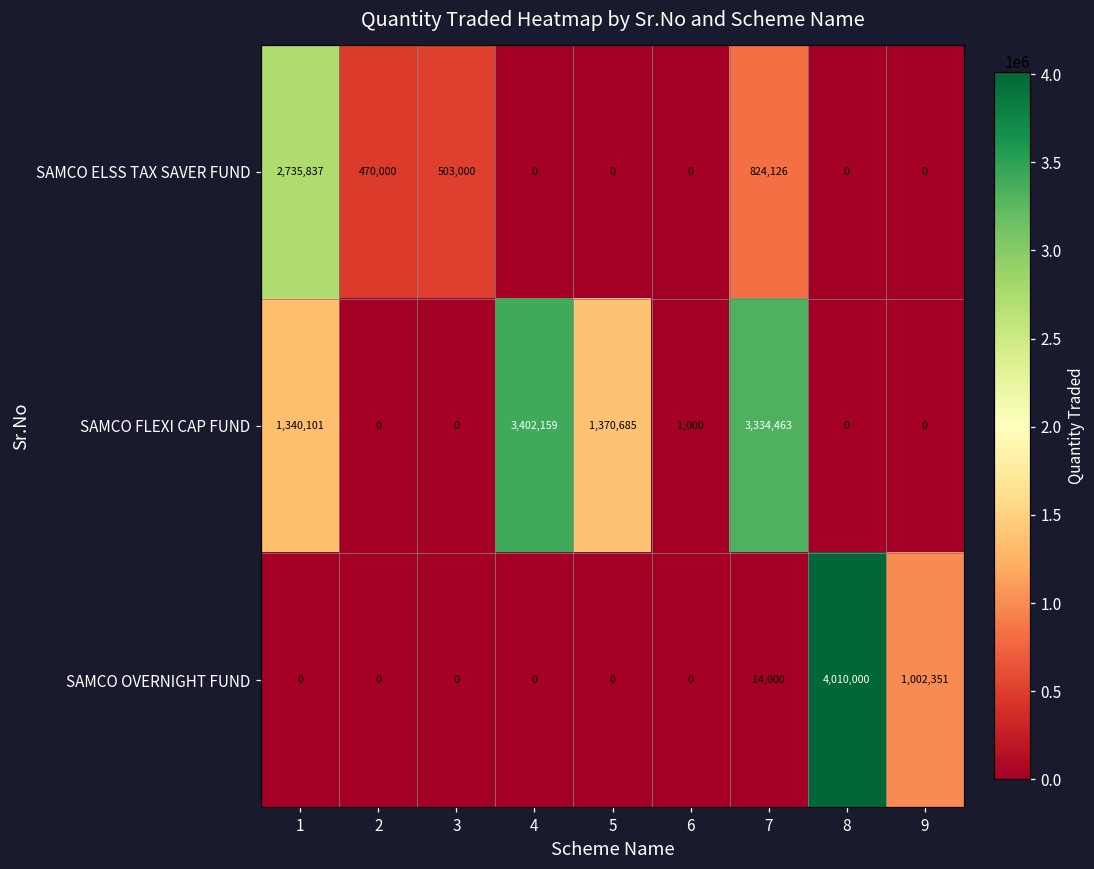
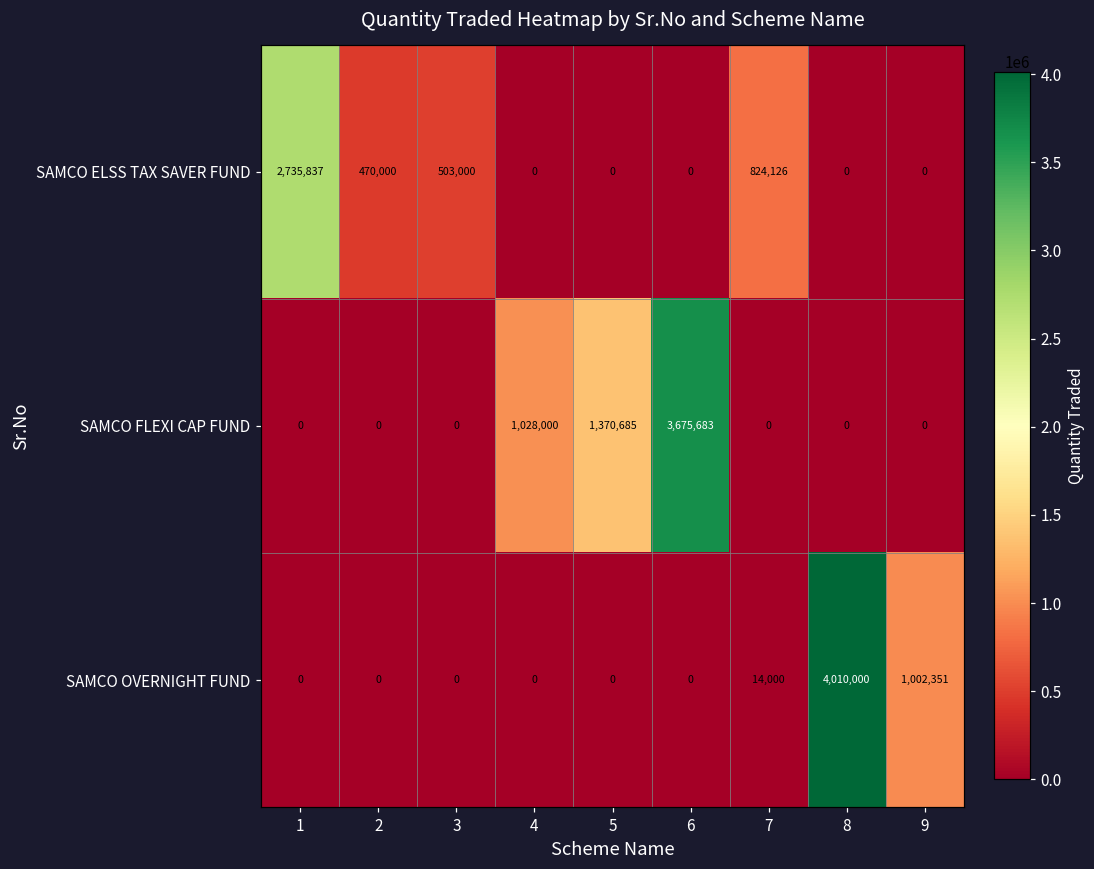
SAMCO FLEXI CAP FUND, 1: 1,340,101 -> 0
SAMCO FLEXI CAP FUND, 4: 3,402,159 -> 1,028,000
SAMCO FLEXI CAP FUND, 6: 1,000 -> 3,675,683
SAMCO FLEXI CAP FUND, 7: 3,334,463 -> 0
